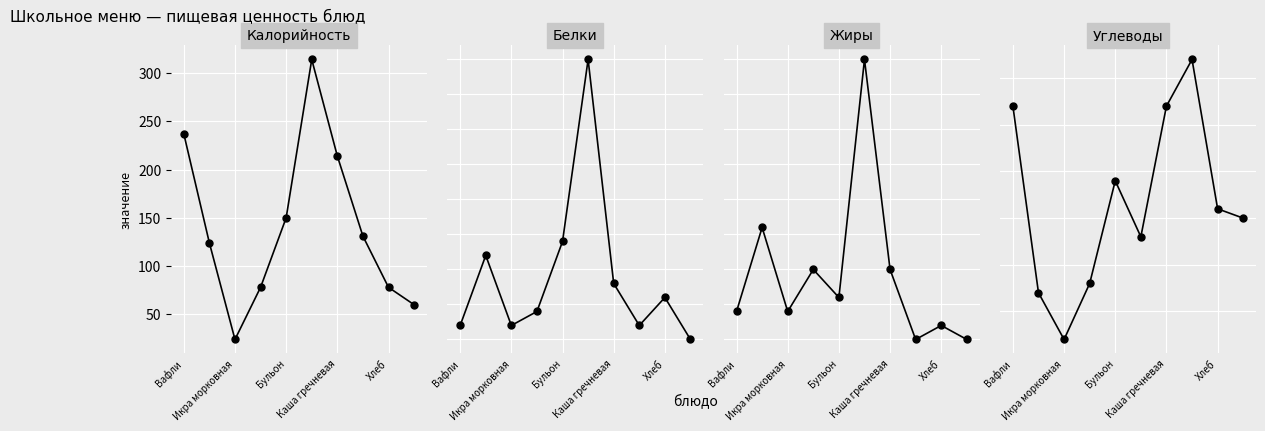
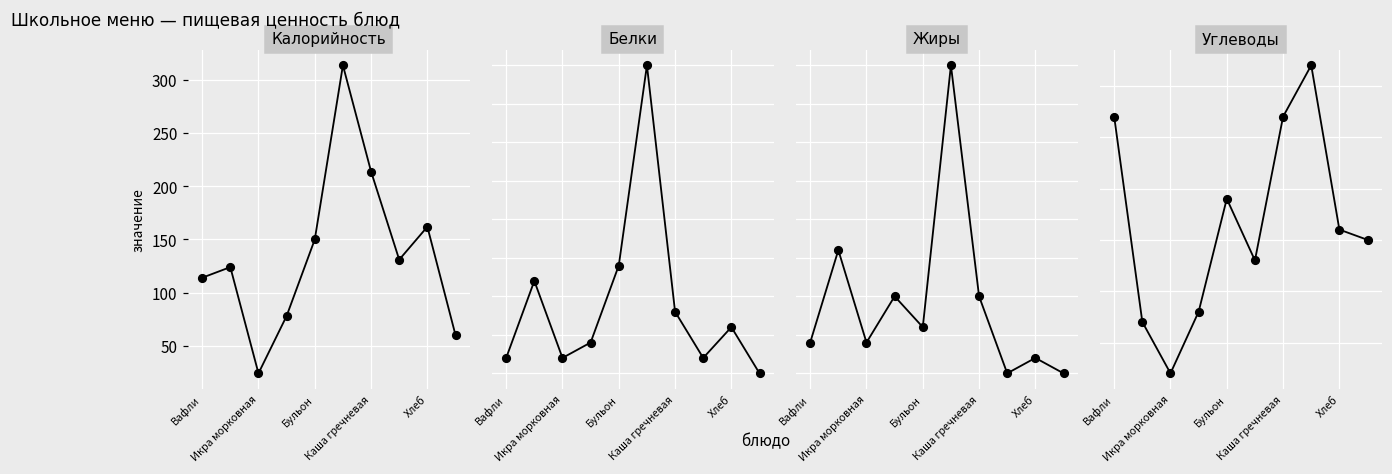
Калорийность, Вафли: 240 -> 110
Калорийность, Хлеб: 80 -> 160
